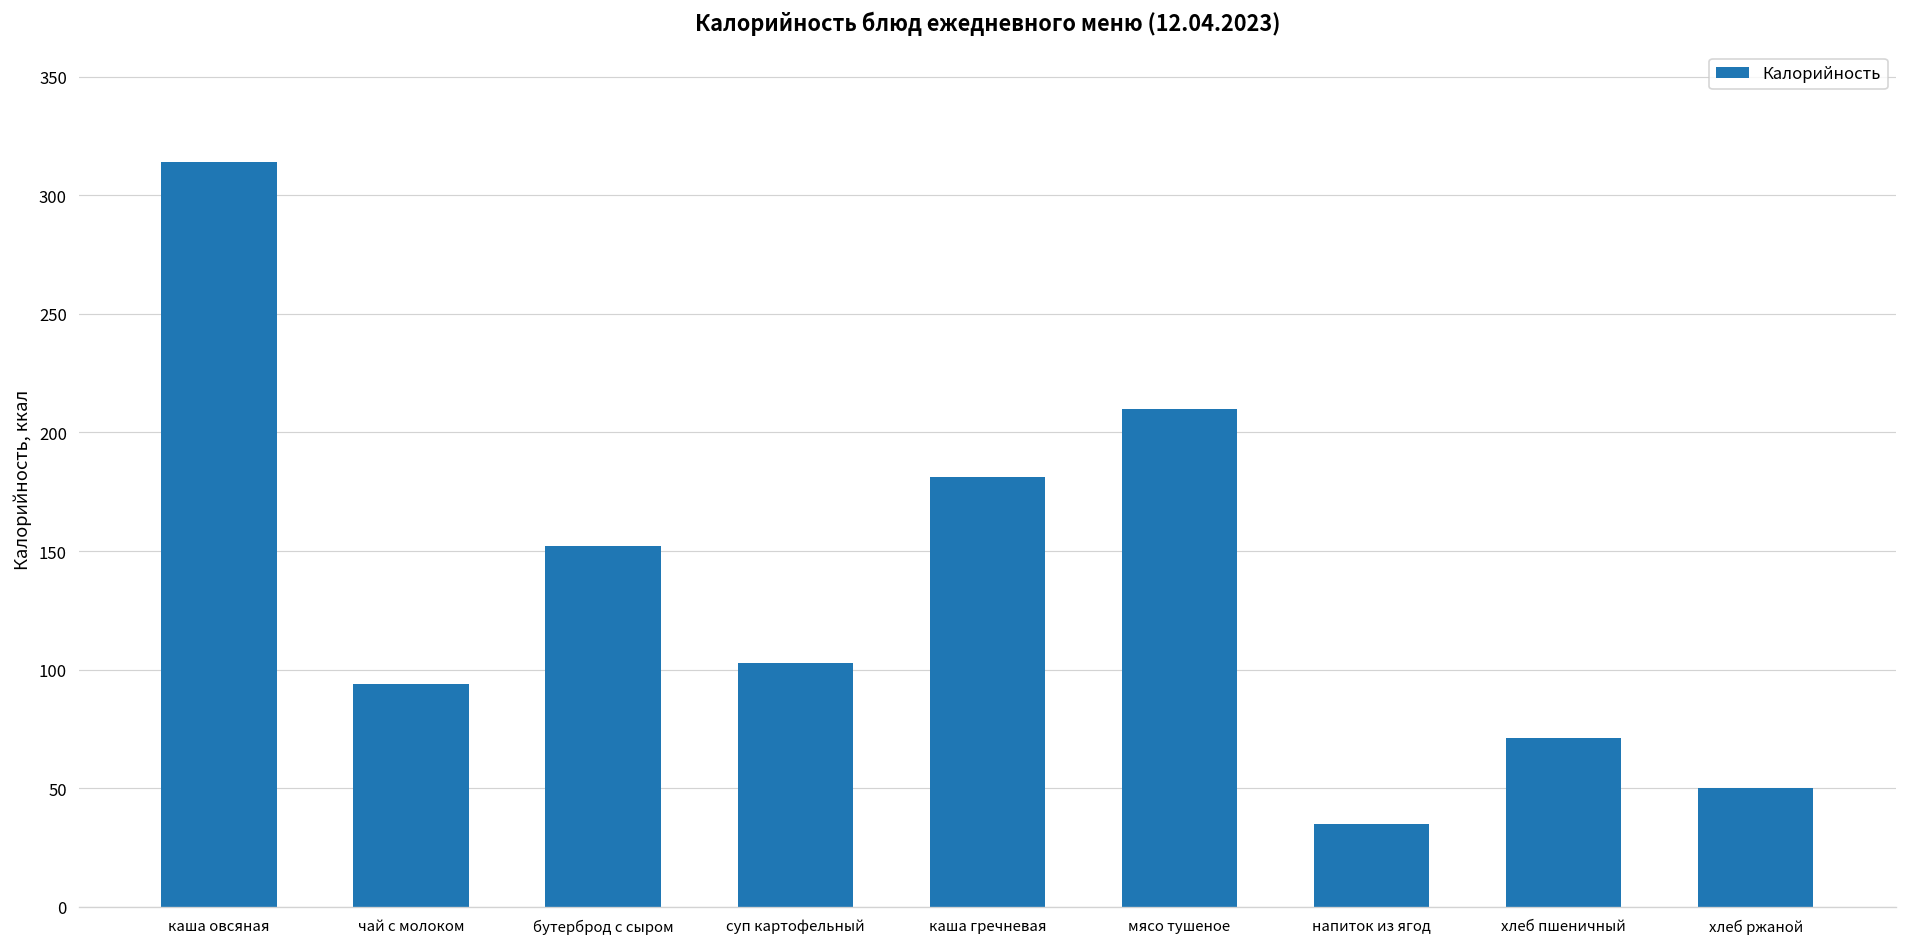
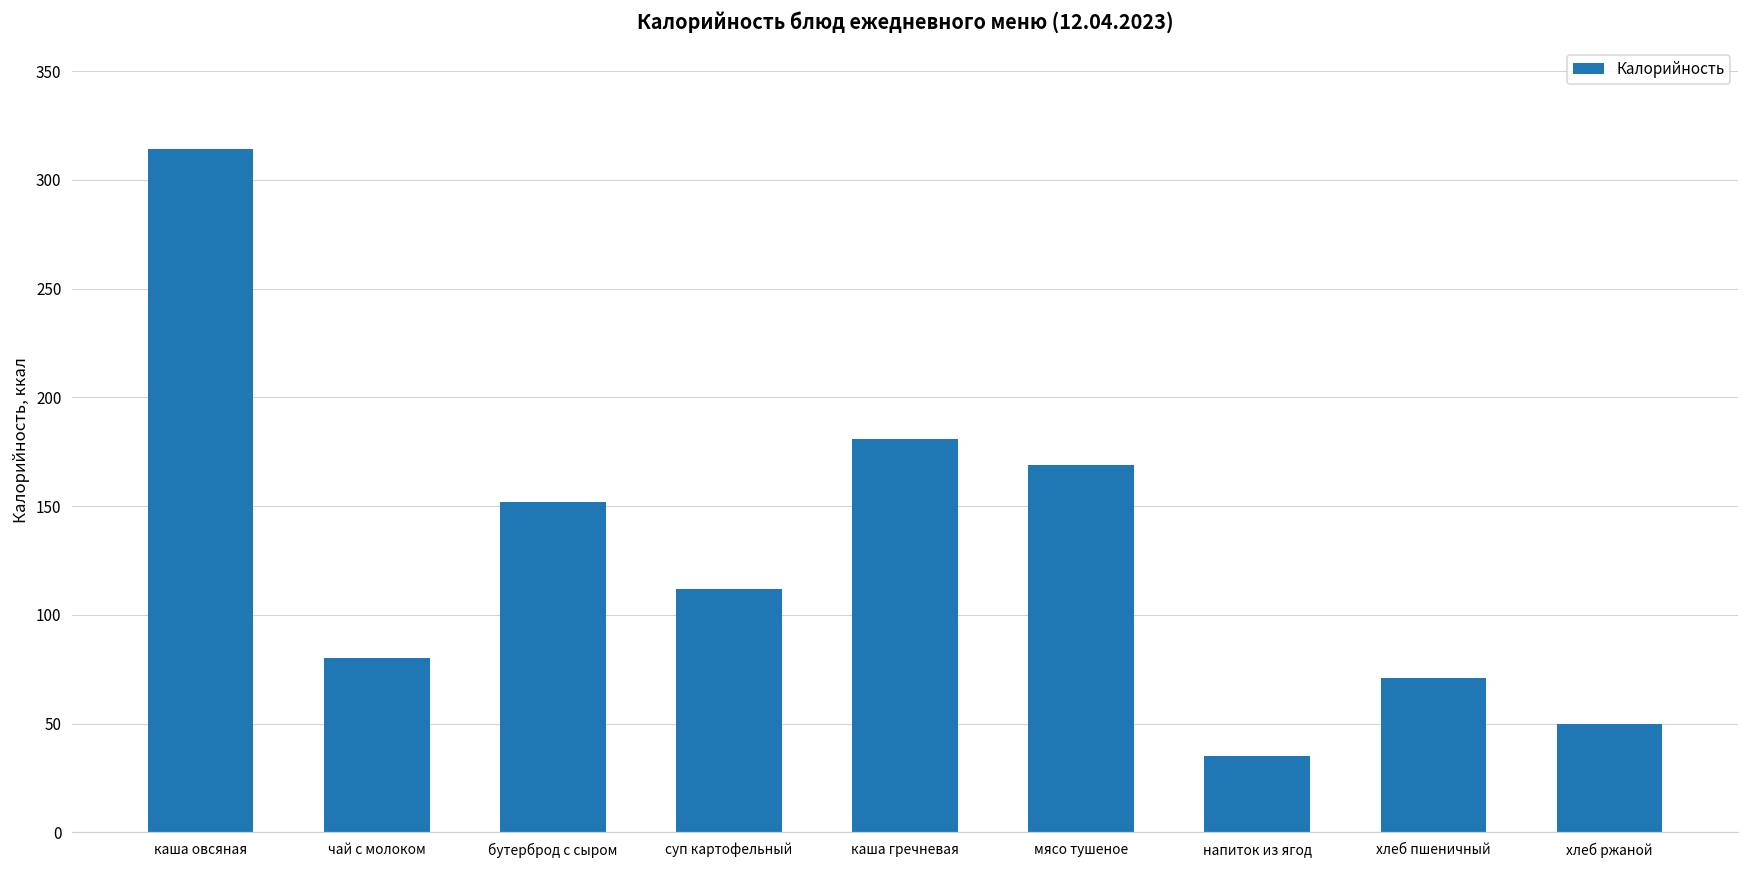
чай с молоком: 94 -> 80
суп картофельный: 103 -> 112
мясо тушеное: 210 -> 169
